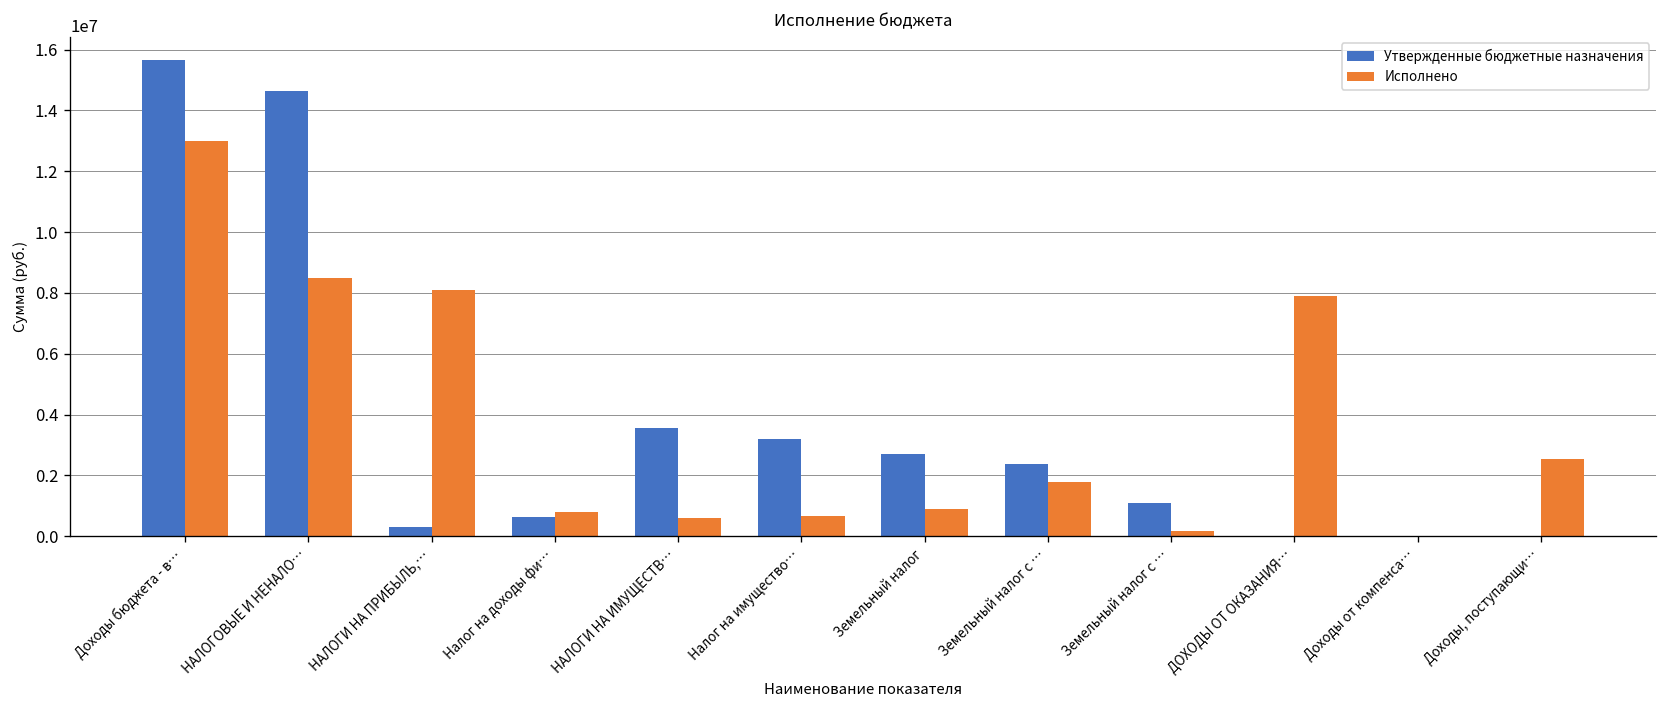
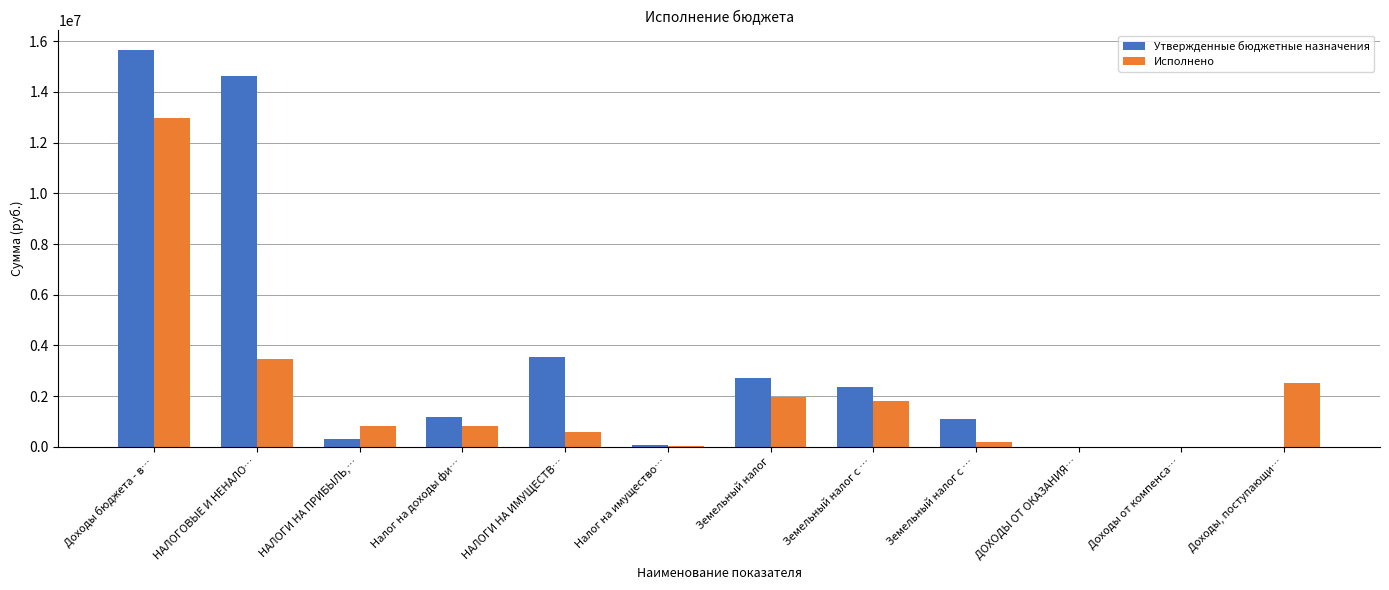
Исполнено, НАЛОГОВЫЕ И НЕНАЛО…: 8500000 -> 3500000
Исполнено, НАЛОГИ НА ПРИБЫЛЬ,…: 8100000 -> 800000
Утвержденные бюджетные назначения, Налог на доходы фи…: 600000 -> 1200000
Утвержденные бюджетные назначения, Налог на имущество…: 3200000 -> 100000
Исполнено, Налог на имущество…: 700000 -> 0
Исполнено, Земельный налог: 900000 -> 2000000
Исполнено, ДОХОДЫ ОТ ОКАЗАНИЯ…: 7900000 -> 0
